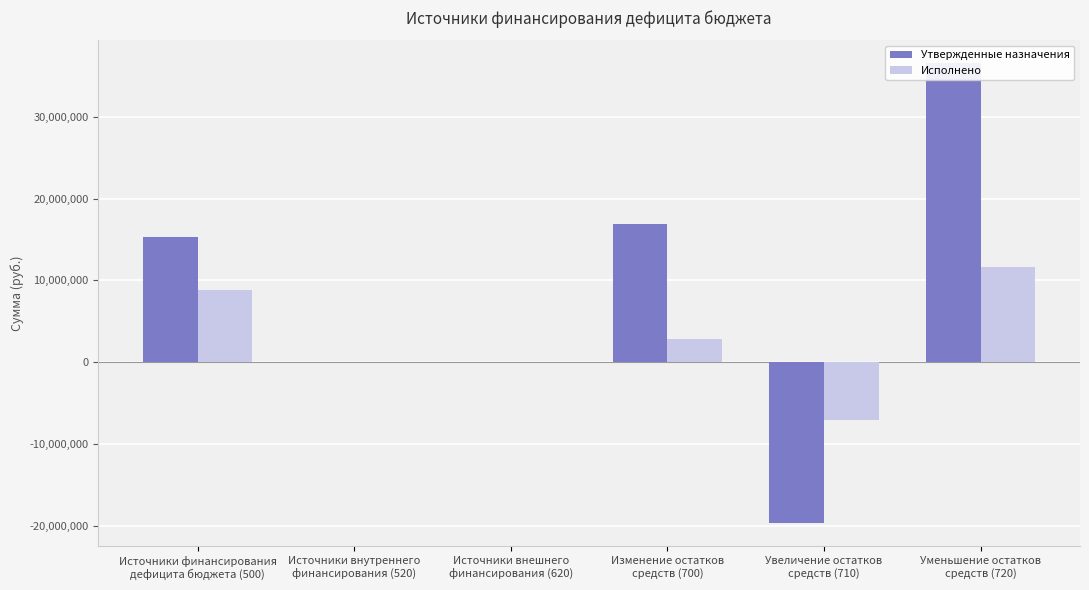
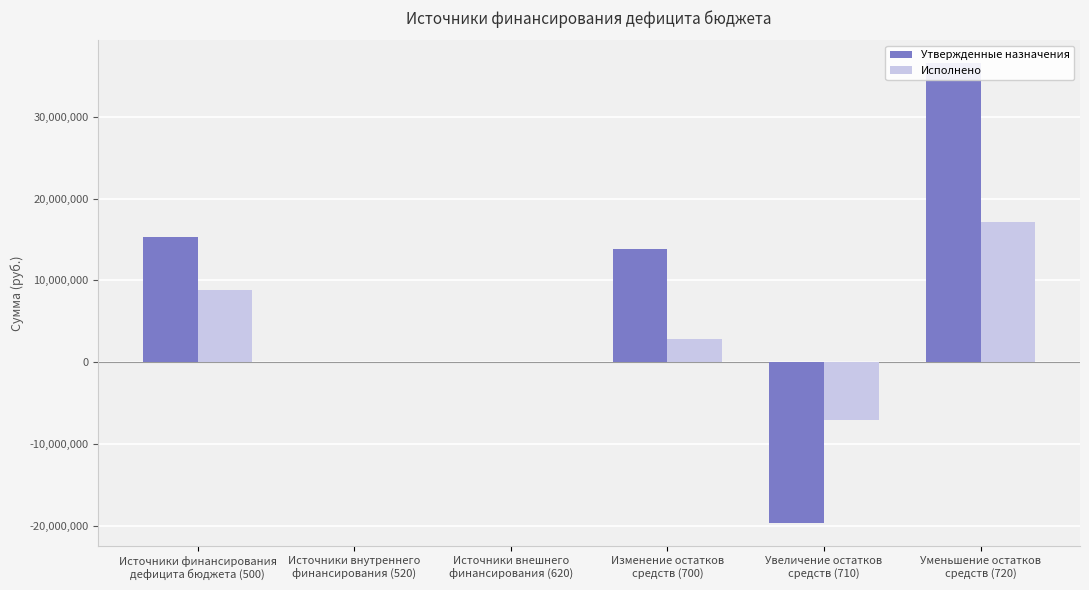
Утвержденные назначения, Изменение остатков средств (700): 17,000,000 -> 14,000,000
Исполнено, Уменьшение остатков средств (720): 12,000,000 -> 17,000,000
